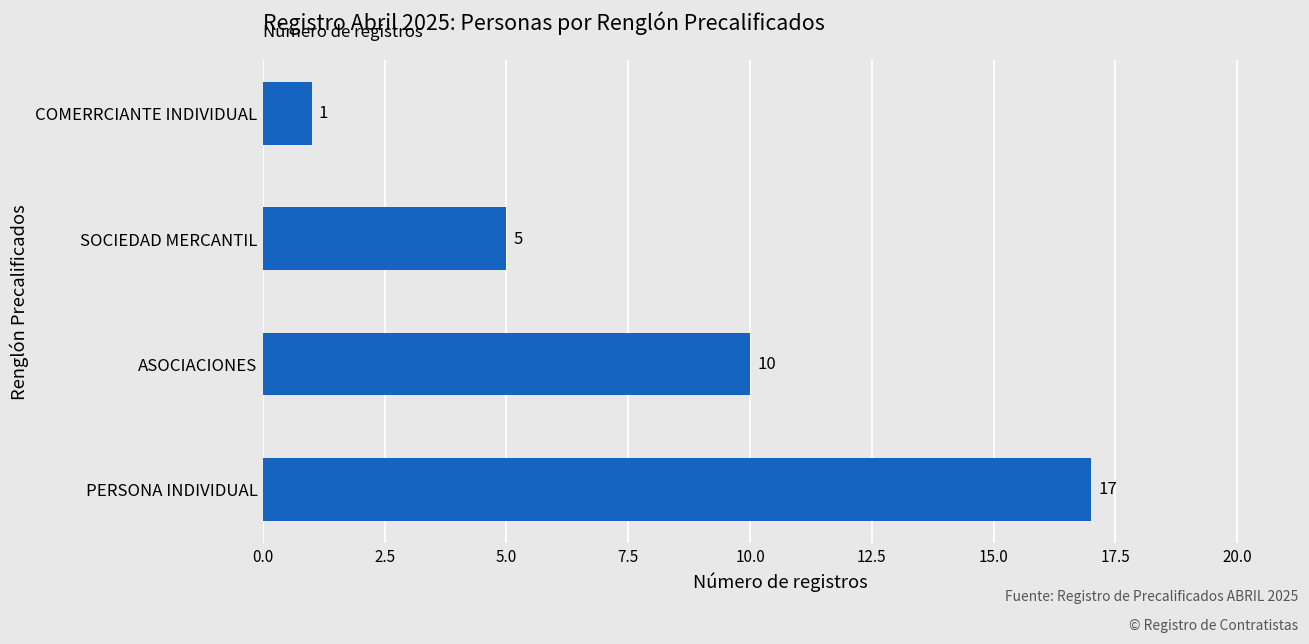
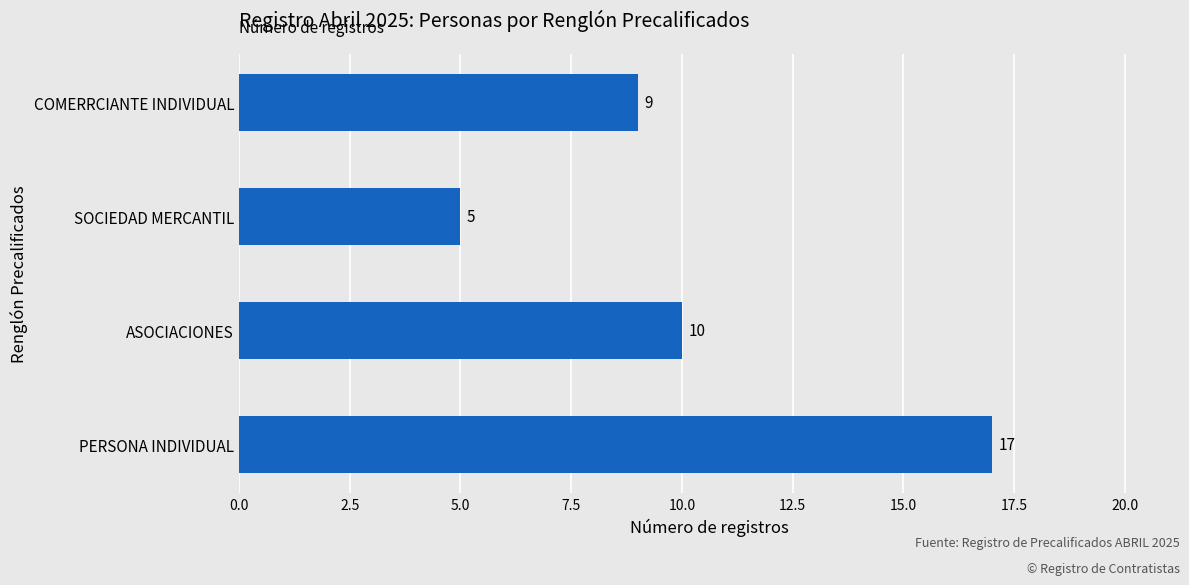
COMERRCIANTE INDIVIDUAL: 1 -> 9
